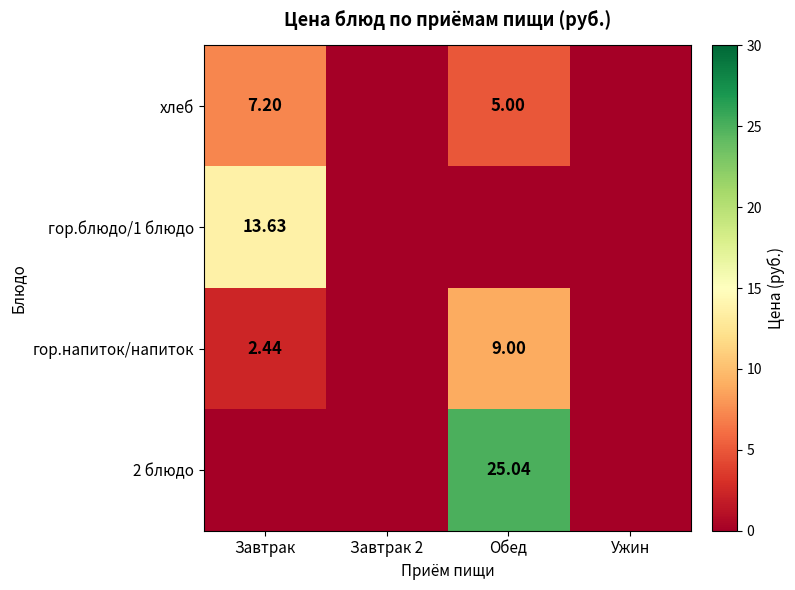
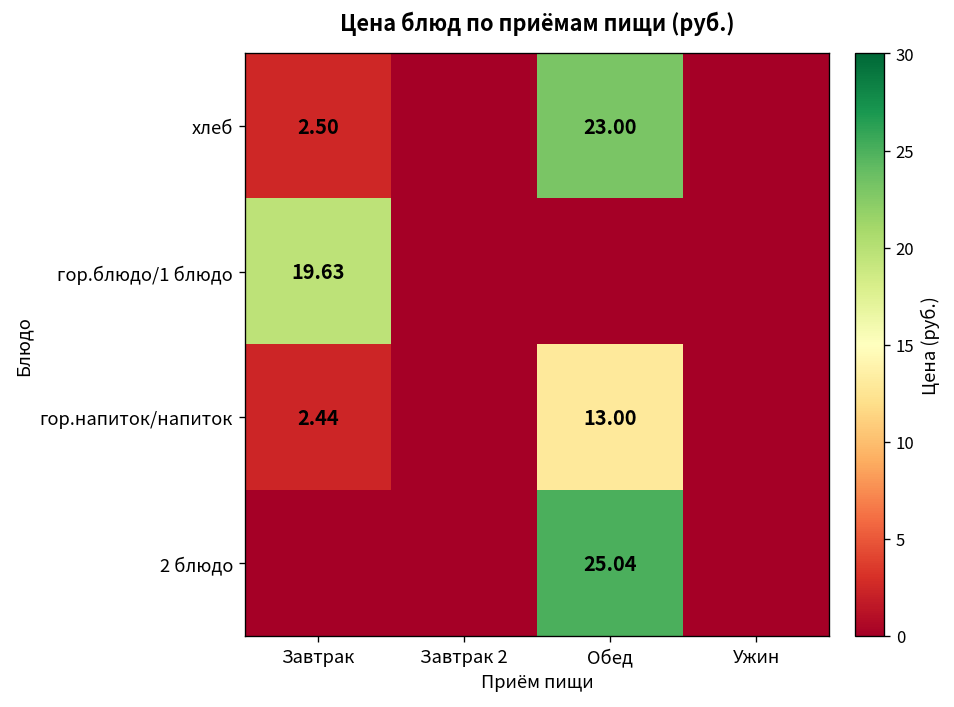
хлеб, Завтрак: 7.20 -> 2.50
хлеб, Обед: 5.00 -> 23.00
гор.блюдо/1 блюдо, Завтрак: 13.63 -> 19.63
гор.напиток/напиток, Обед: 9.00 -> 13.00
